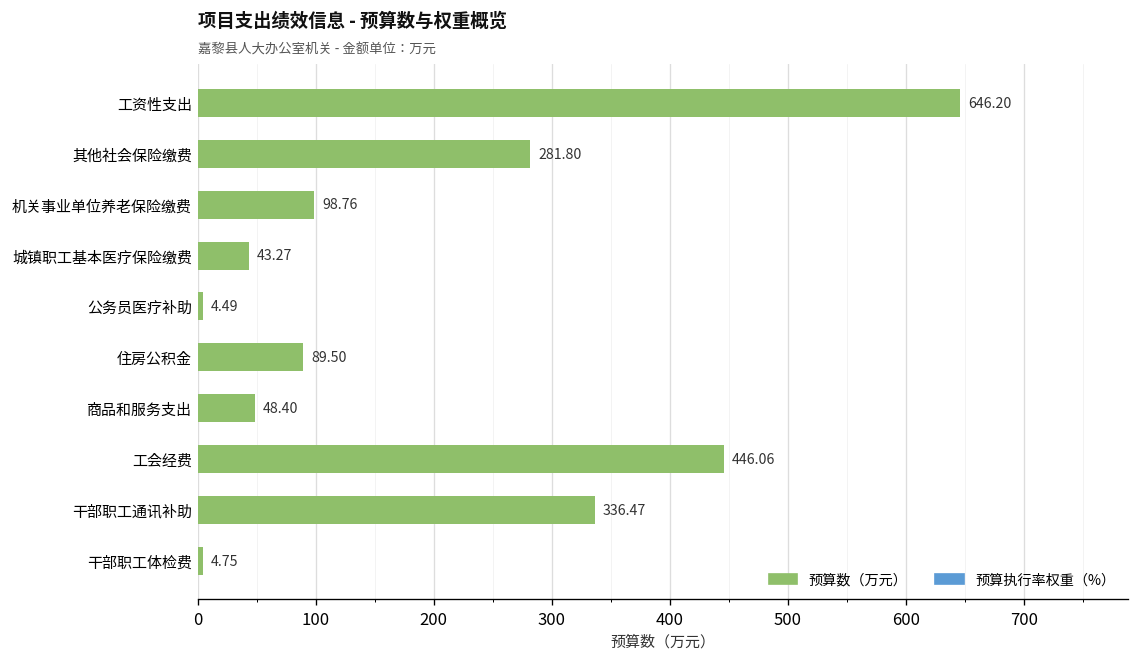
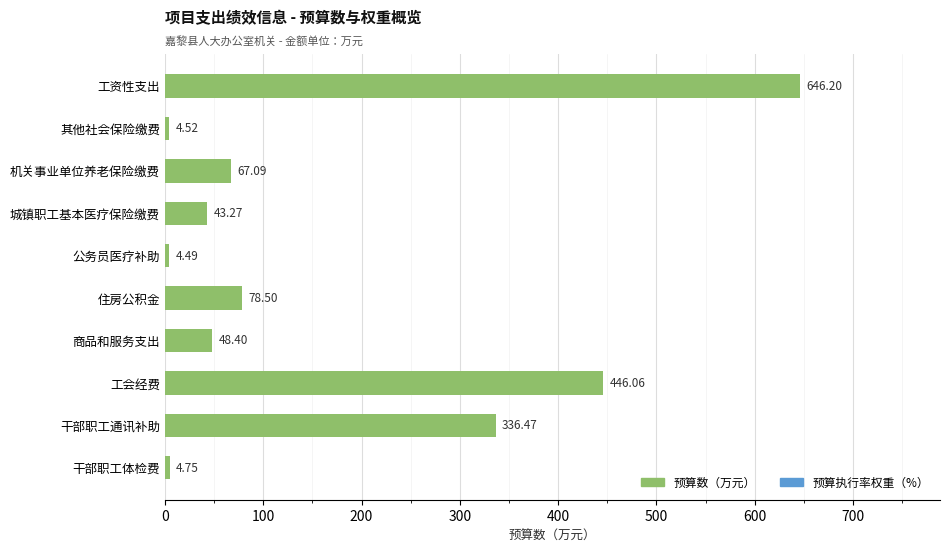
其他社会保险缴费: 281.80 -> 4.52
机关事业单位养老保险缴费: 98.76 -> 67.09
住房公积金: 89.50 -> 78.50
